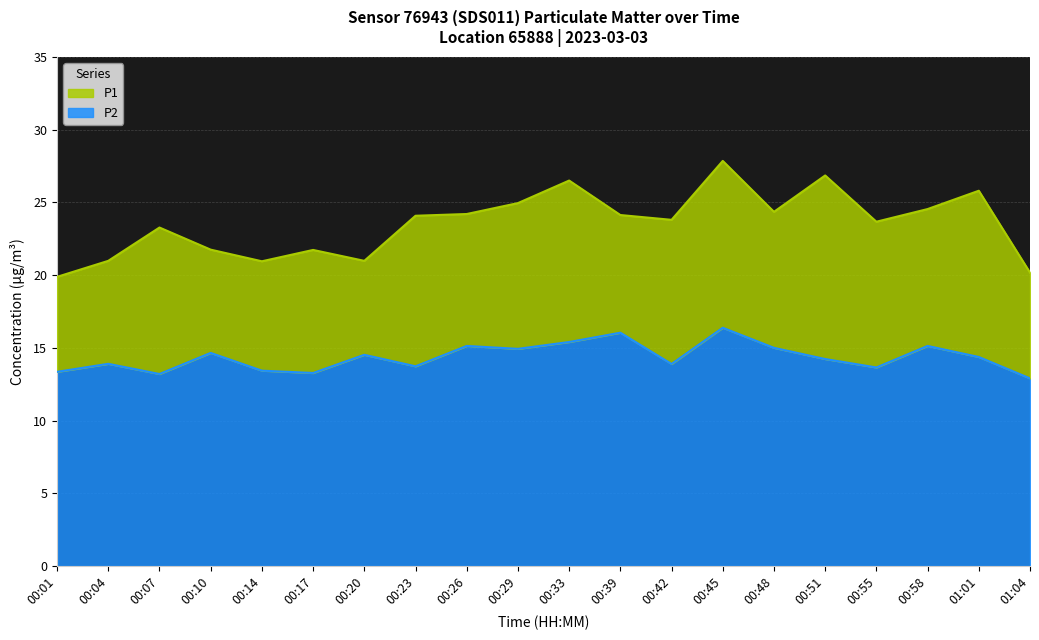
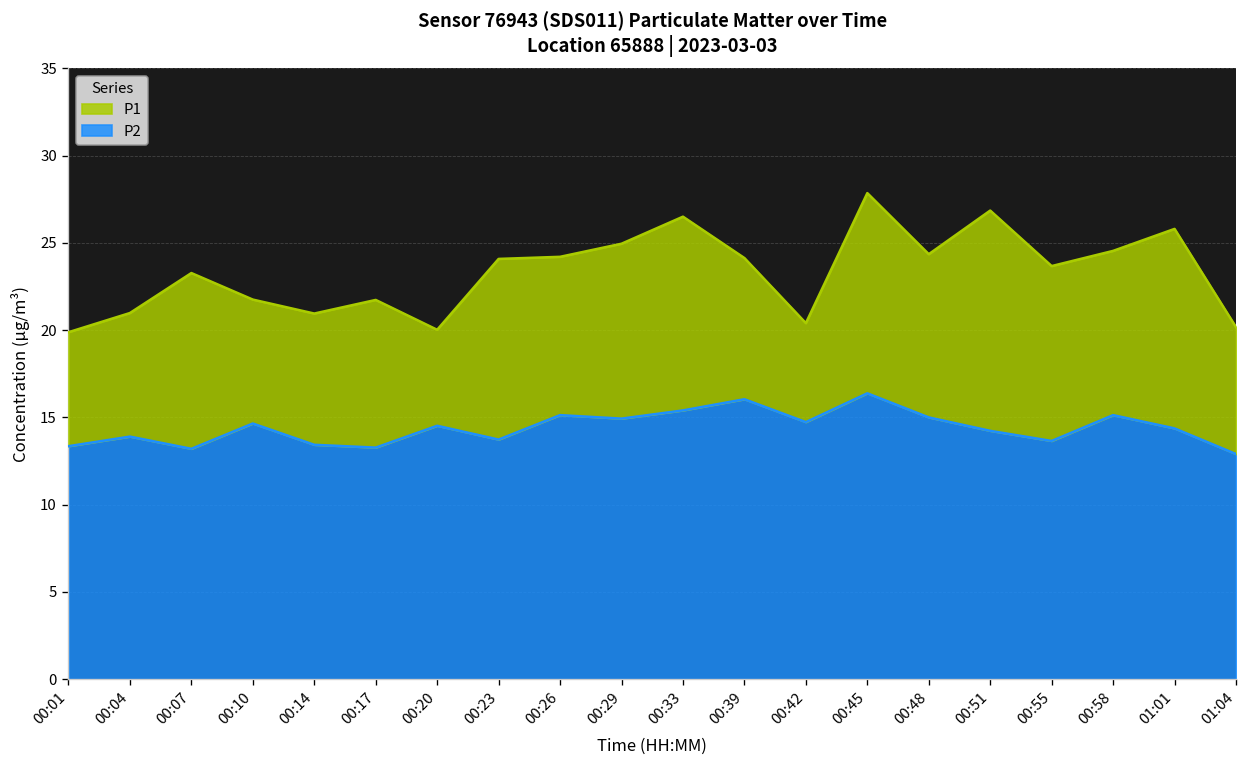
P1, 00:20: 21.0 -> 20.0
P1, 00:42: 23.8 -> 20.4
P2, 00:42: 13.9 -> 14.7
